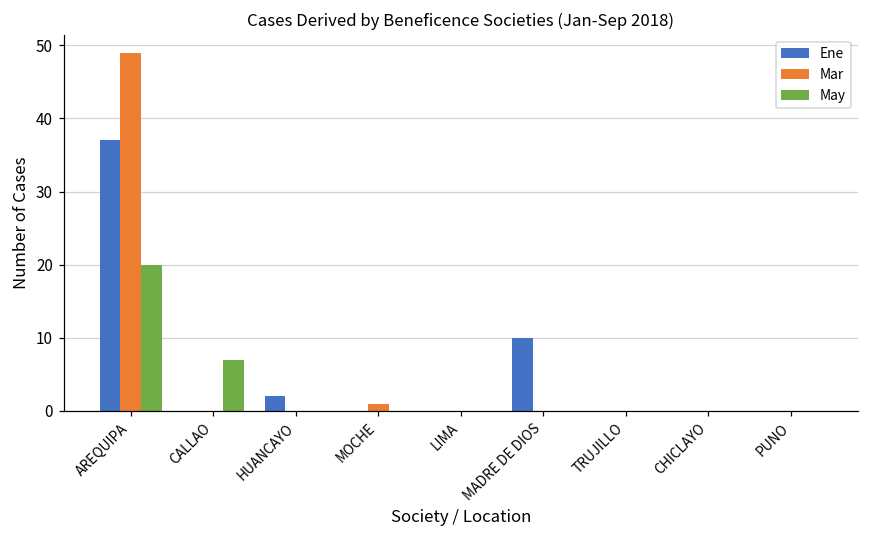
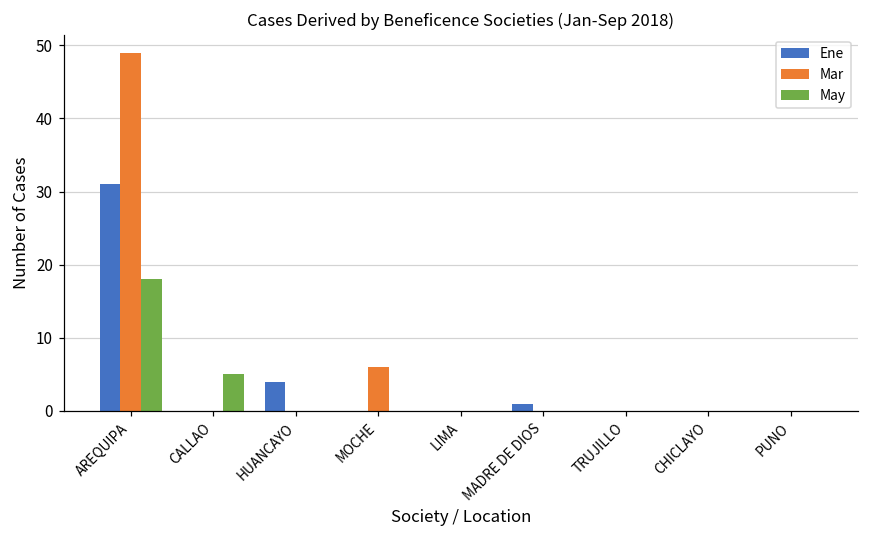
Ene, AREQUIPA: 37 -> 31
May, AREQUIPA: 20 -> 18
May, CALLAO: 7 -> 5
Ene, HUANCAYO: 2 -> 4
Mar, MOCHE: 1 -> 6
Ene, MADRE DE DIOS: 10 -> 1
